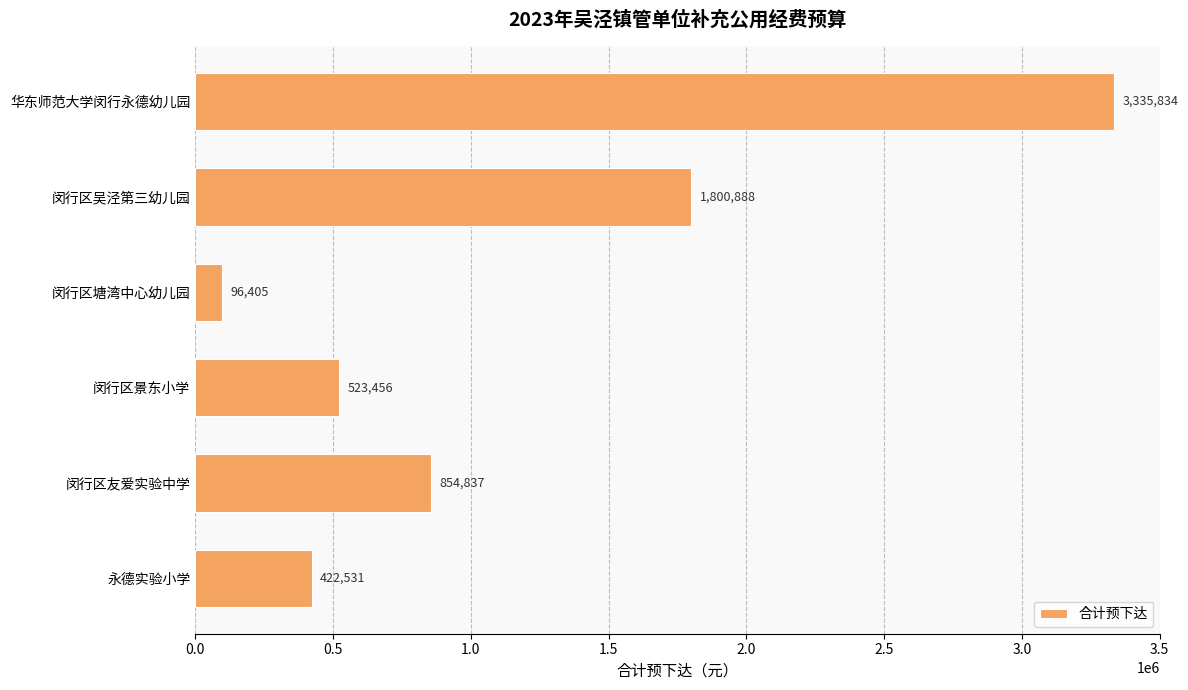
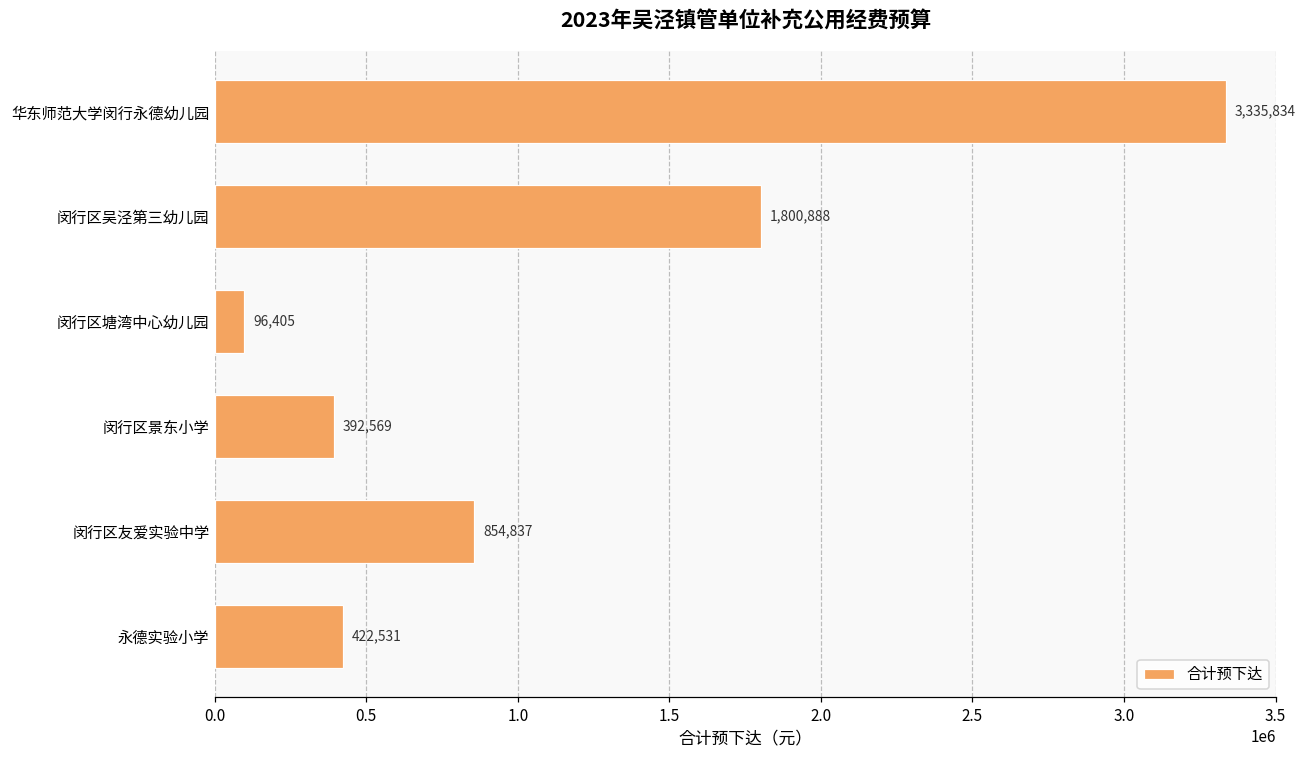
闵行区景东小学: 523,456 -> 392,569
